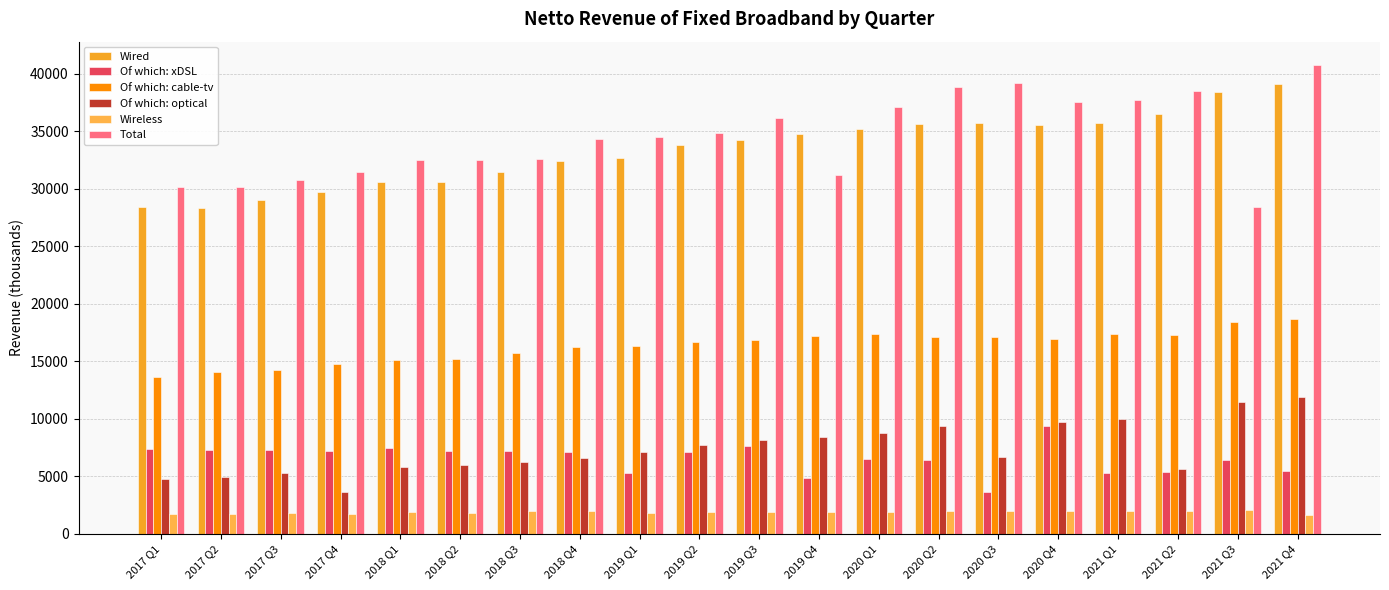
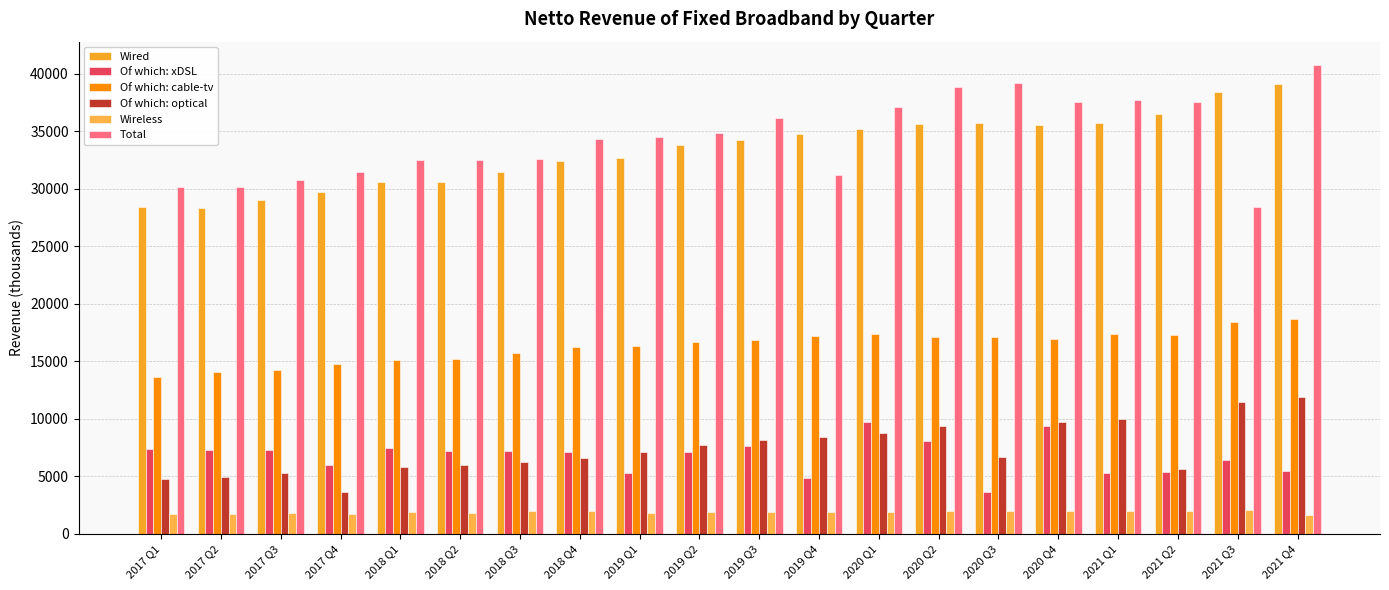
Of which: xDSL, 2017 Q4: 7200 -> 6000
Of which: xDSL, 2020 Q1: 6500 -> 9700
Of which: xDSL, 2020 Q2: 6400 -> 8100
Total, 2021 Q2: 38500 -> 37500
